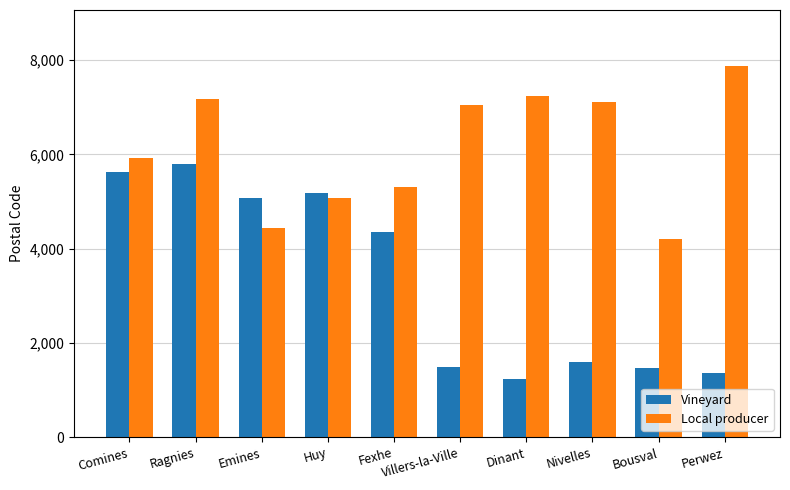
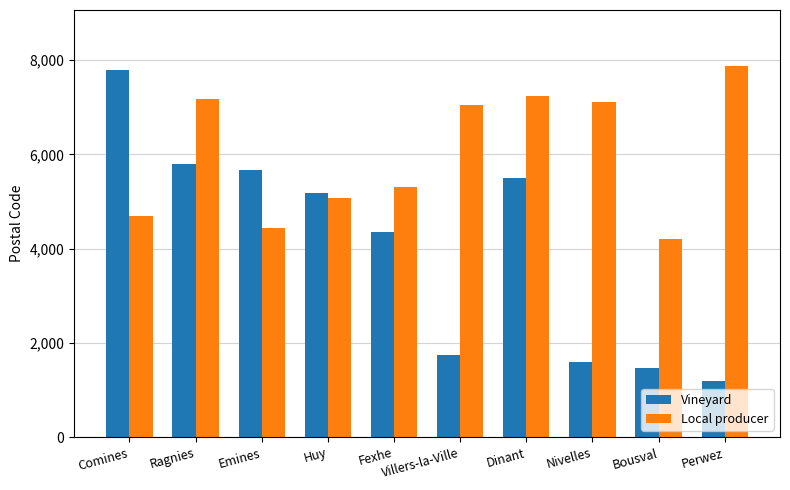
Vineyard, Comines: 5,600 -> 7,800
Local producer, Comines: 5,900 -> 4,700
Vineyard, Emines: 5,100 -> 5,700
Vineyard, Villers-la-Ville: 1,500 -> 1,800
Vineyard, Dinant: 1,200 -> 5,500
Vineyard, Perwez: 1,400 -> 1,200
